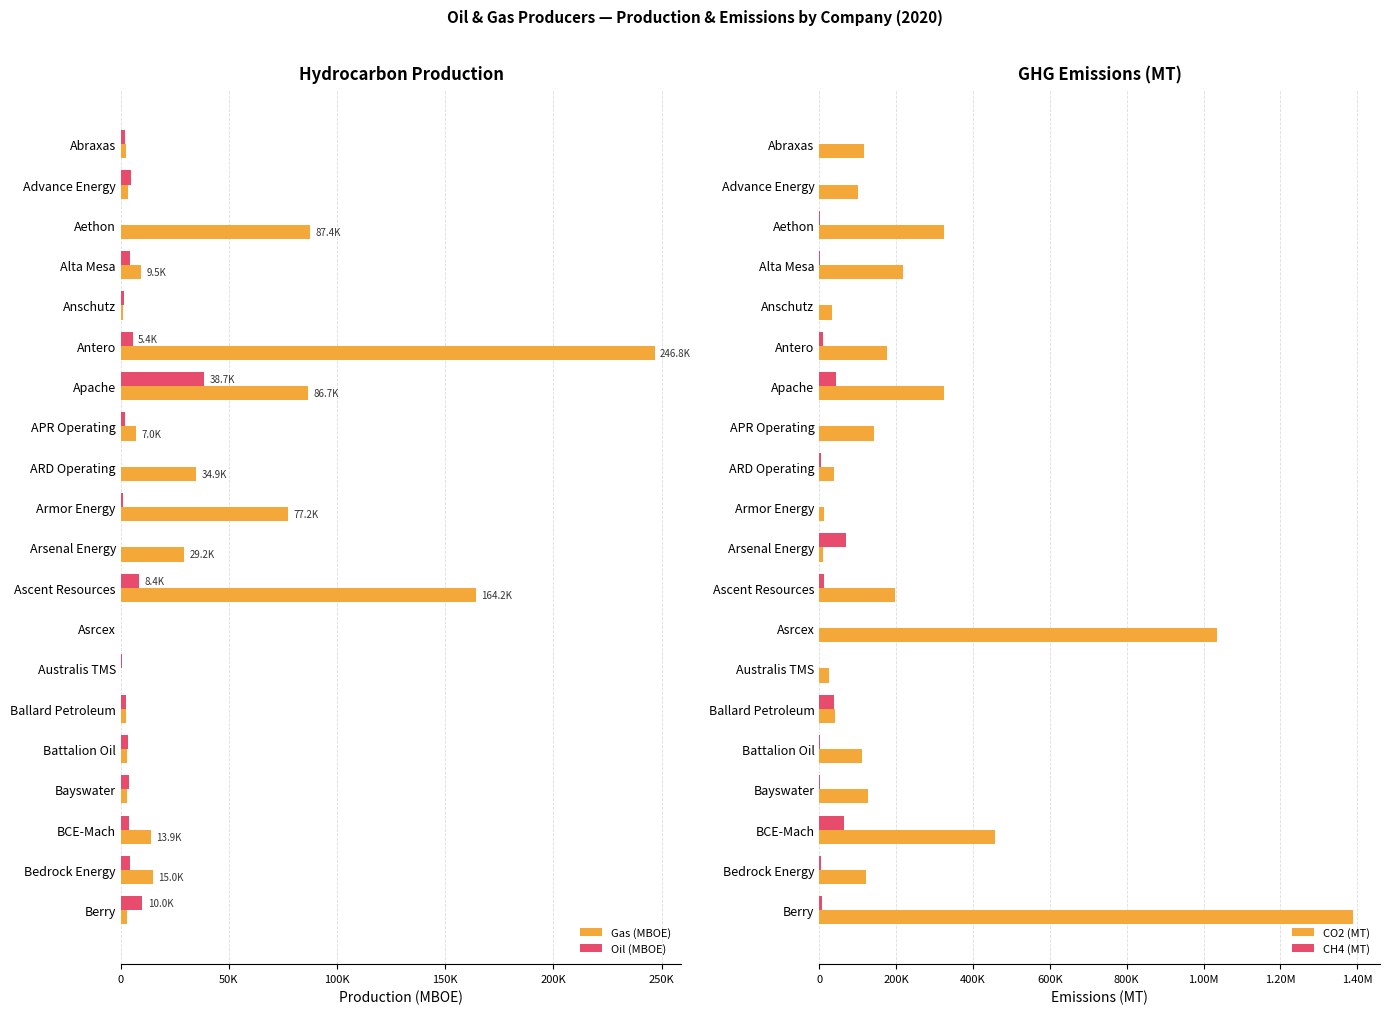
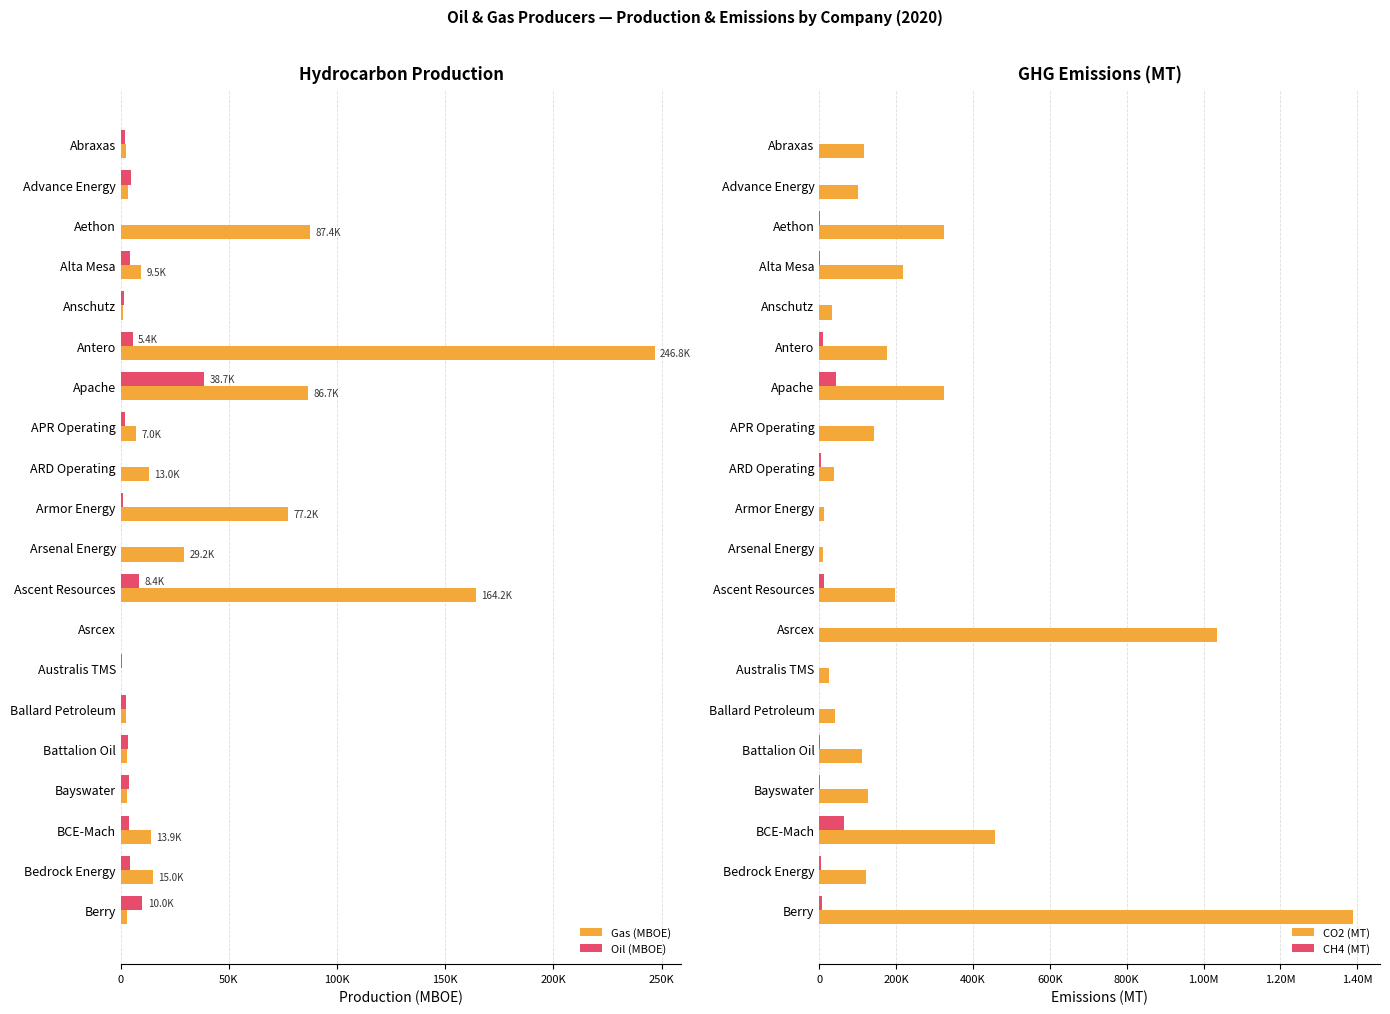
Hydrocarbon Production, Gas (MBOE), ARD Operating: 34.9K -> 13.0K
GHG Emissions (MT), CH4 (MT), Arsenal Energy: 70000 -> 0
GHG Emissions (MT), CH4 (MT), Ballard Petroleum: 40000 -> 0
